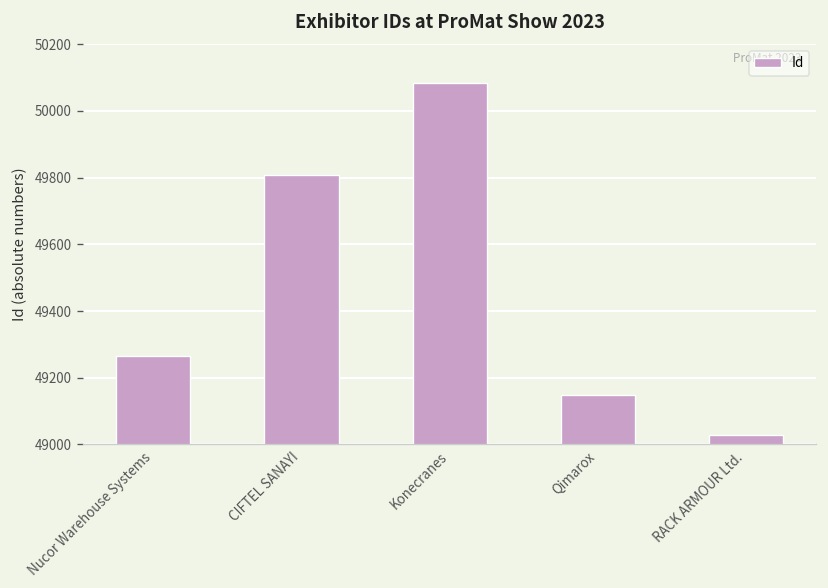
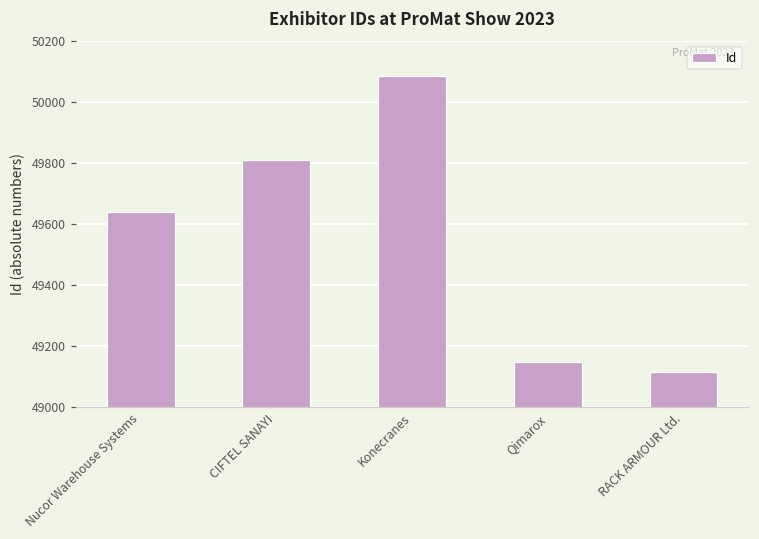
Nucor Warehouse Systems: 49270 -> 49640
RACK ARMOUR Ltd.: 49030 -> 49120
